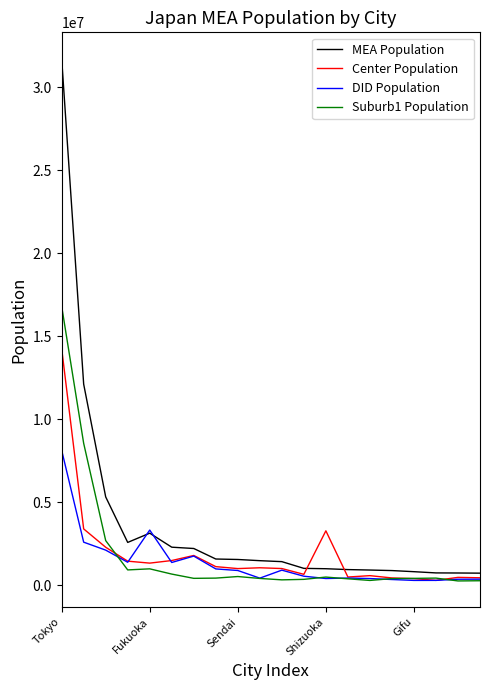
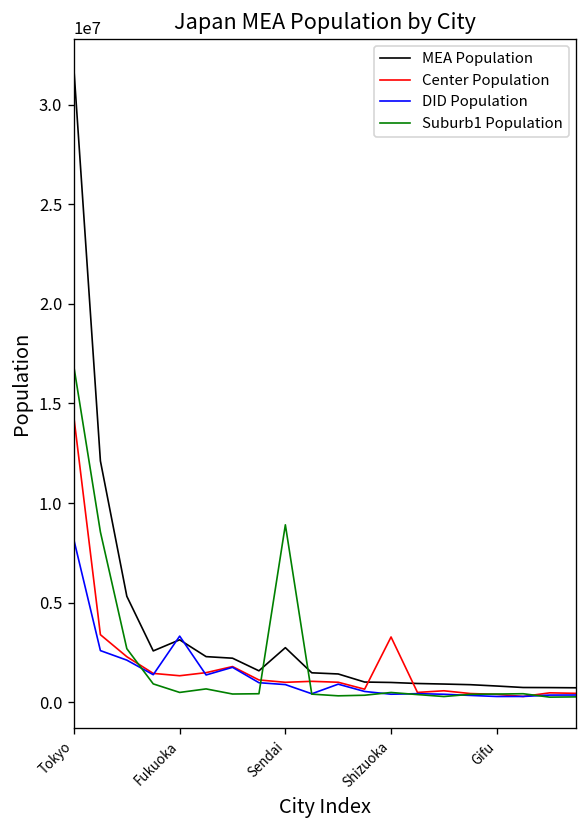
Suburb1 Population, Fukuoka: 1000000 -> 500000
MEA Population, Sendai: 1600000 -> 2700000
Suburb1 Population, Sendai: 500000 -> 8900000
